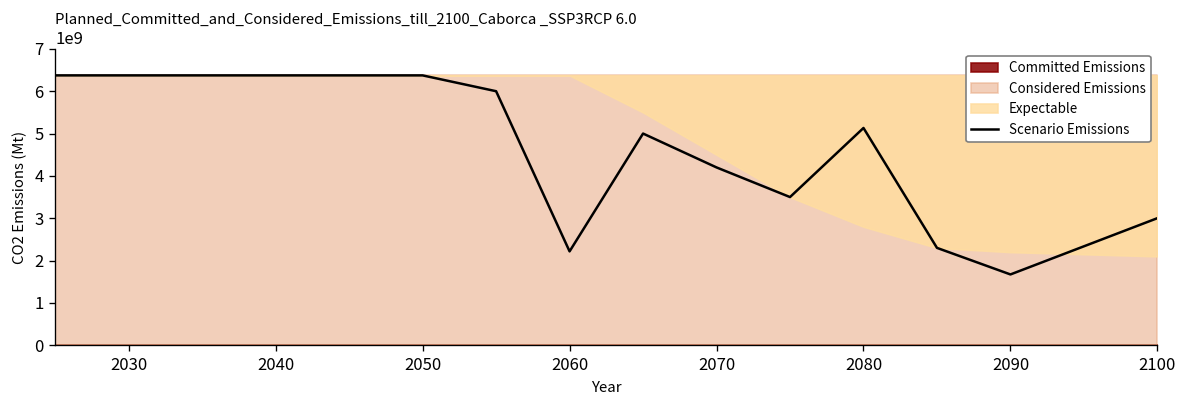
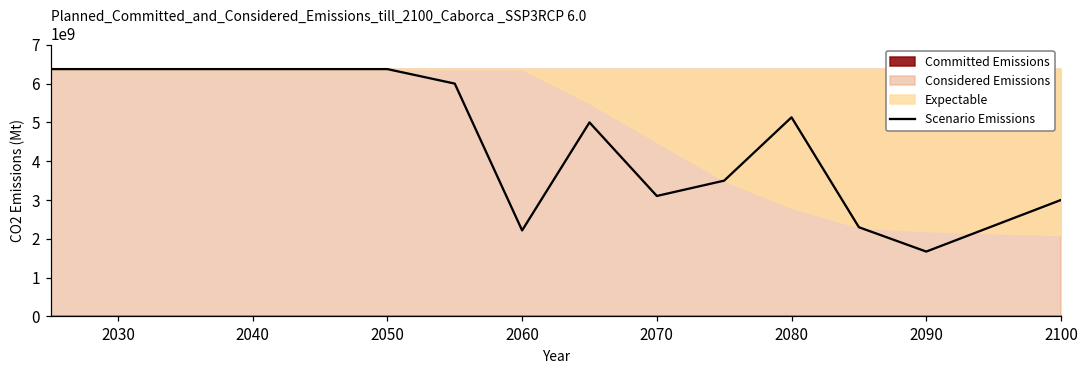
Scenario Emissions, 2070: 4200000000 -> 3100000000
